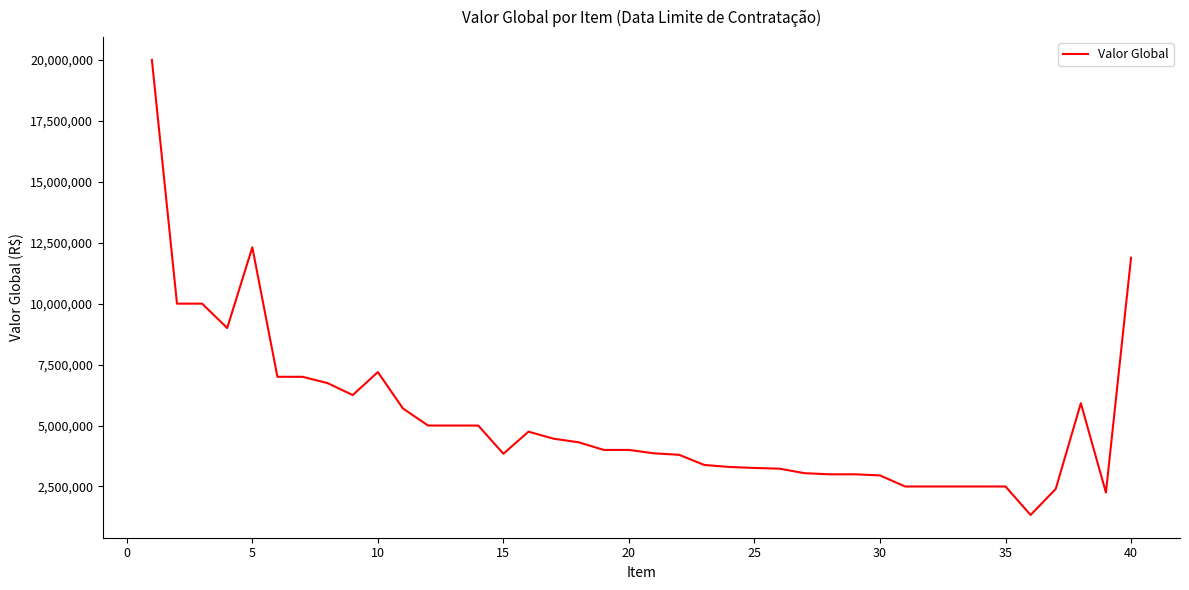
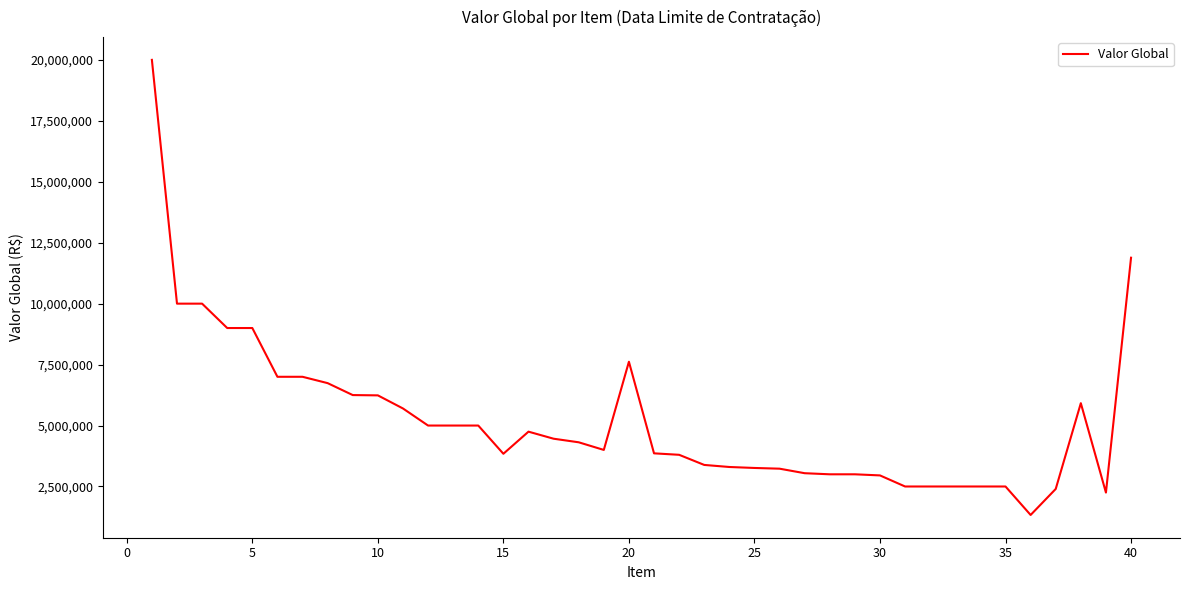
5: 12,300,000 -> 9,000,000
10: 7,200,000 -> 6,200,000
20: 4,000,000 -> 7,600,000
